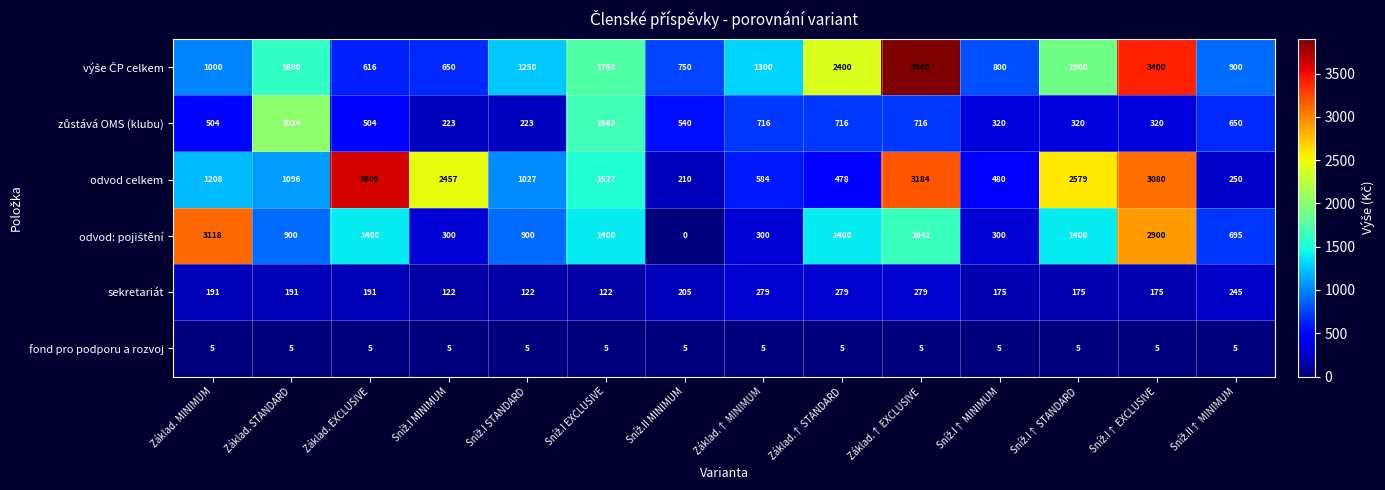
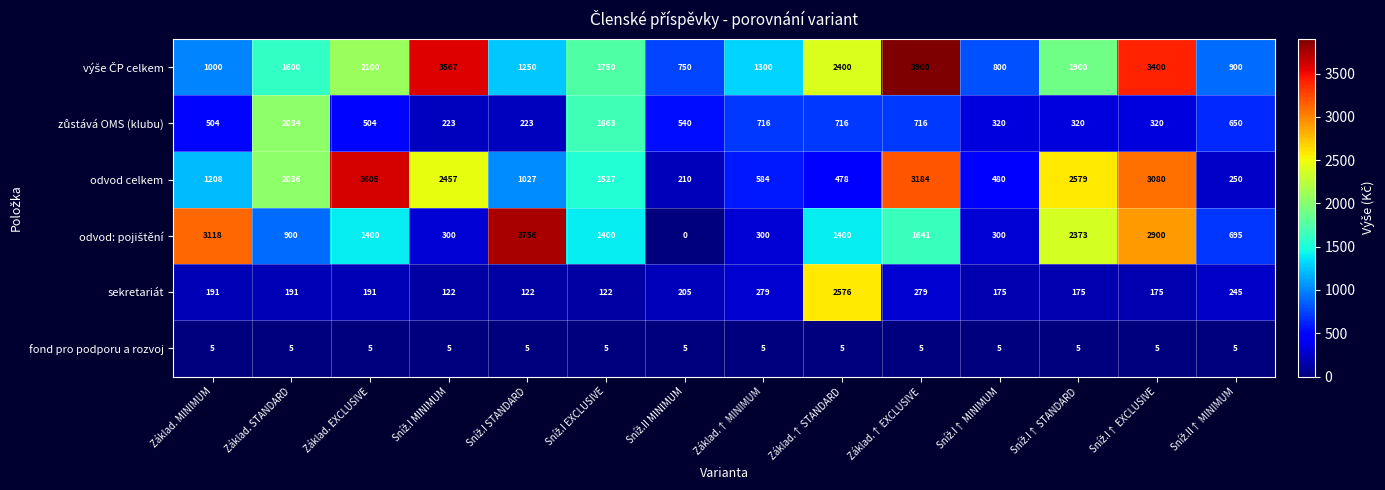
výše ČP celkem, Základ. EXCLUSIVE: 616 -> 2100
výše ČP celkem, Sníž.I MINIMUM: 650 -> 3567
odvod celkem, Základ. STANDARD: 1096 -> 2036
odvod: pojištění, Sníž.I STANDARD: 900 -> 3756
odvod: pojištění, Sníž.I↑ STANDARD: 1400 -> 2373
sekretariát, Základ.↑ STANDARD: 279 -> 2576
